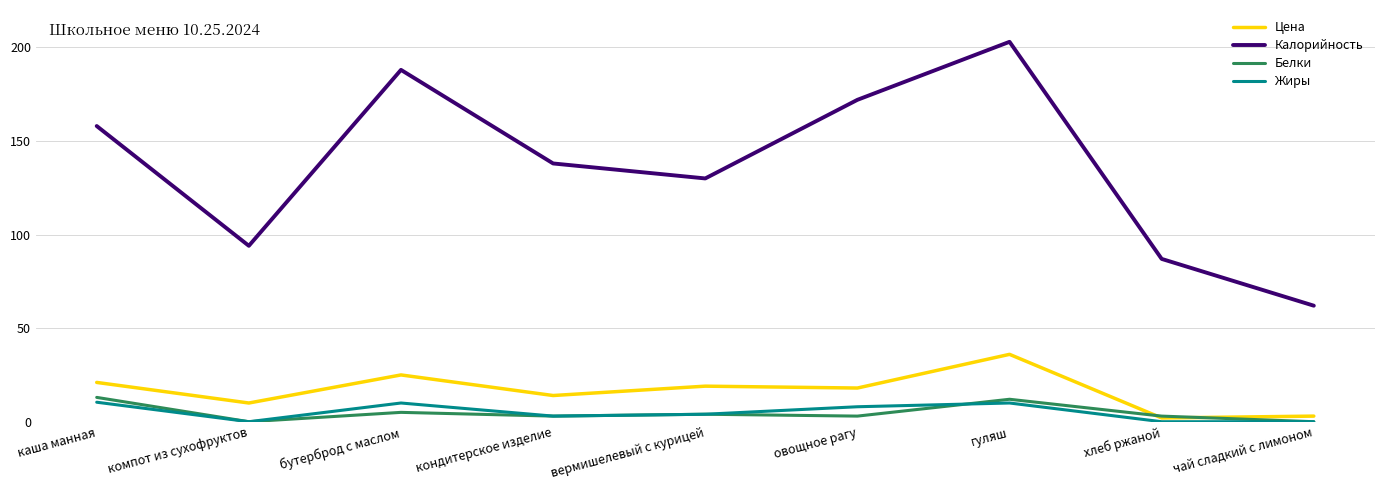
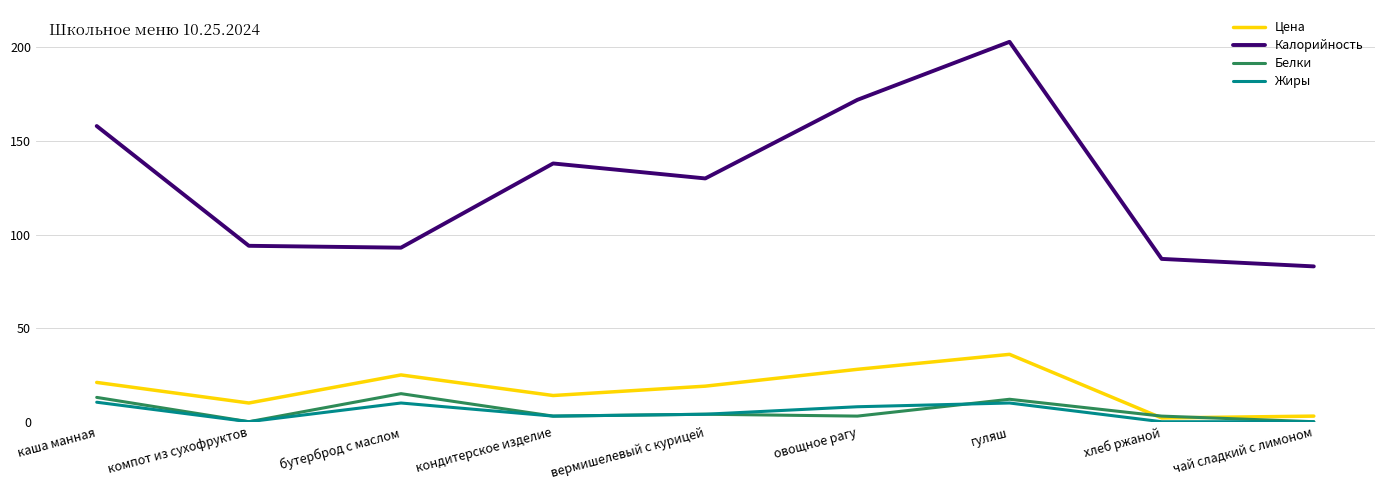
Калорийность, бутерброд с маслом: 188 -> 93
Белки, бутерброд с маслом: 5 -> 15
Цена, овощное рагу: 18 -> 28
Калорийность, чай сладкий с лимоном: 62 -> 83
